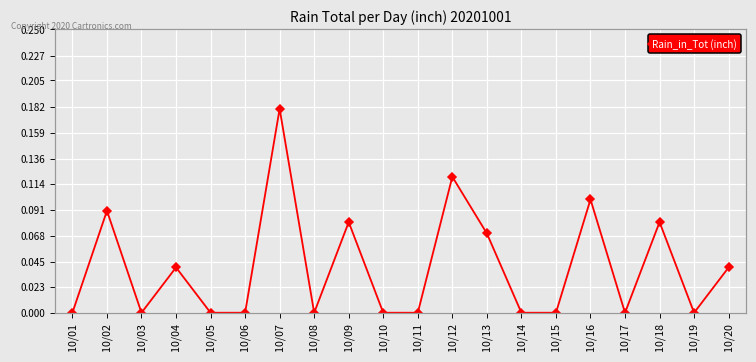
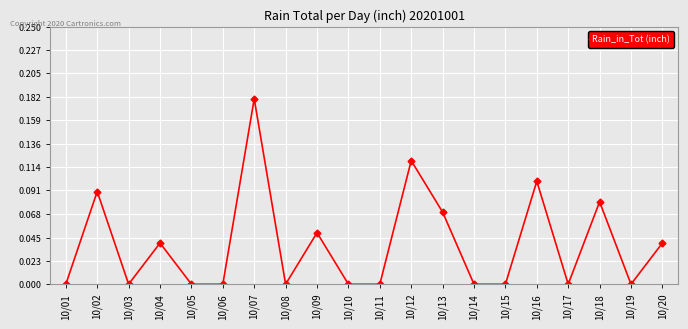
10/09: 0.08 -> 0.05
